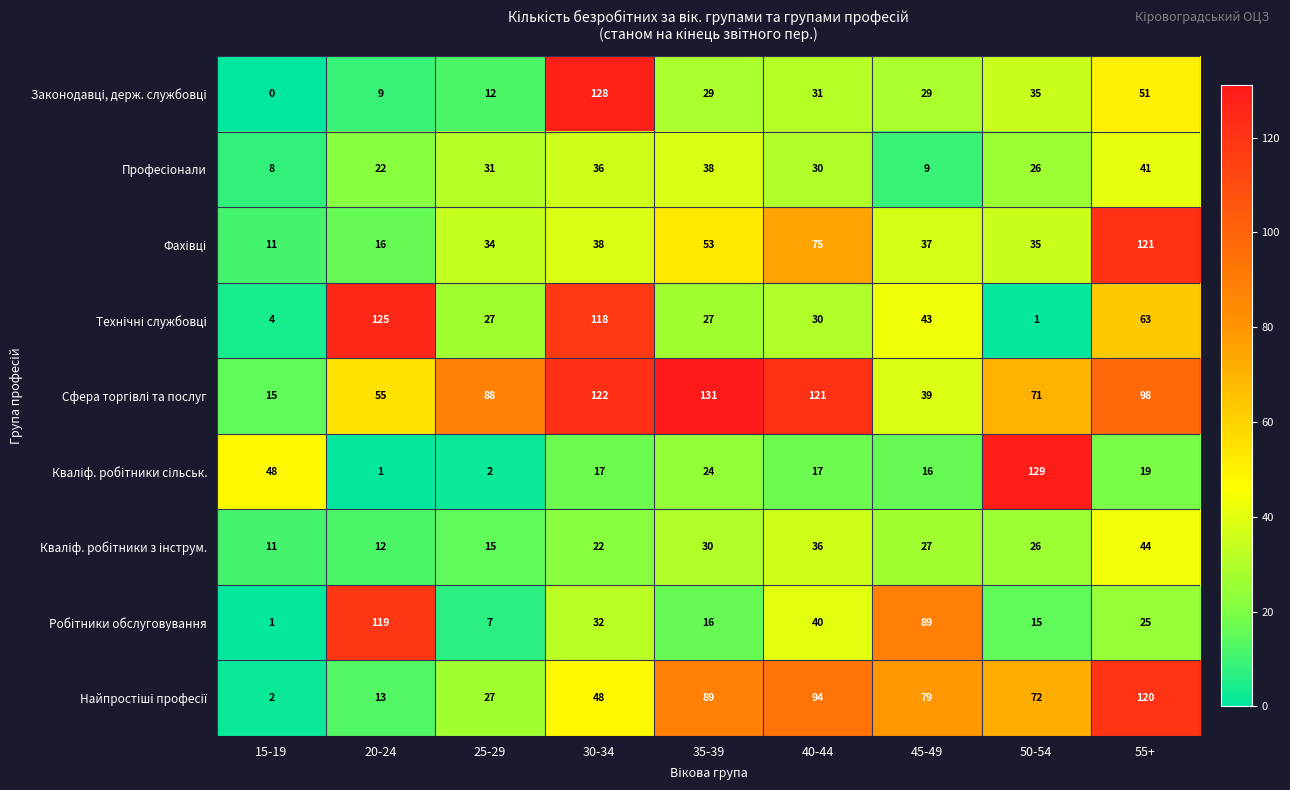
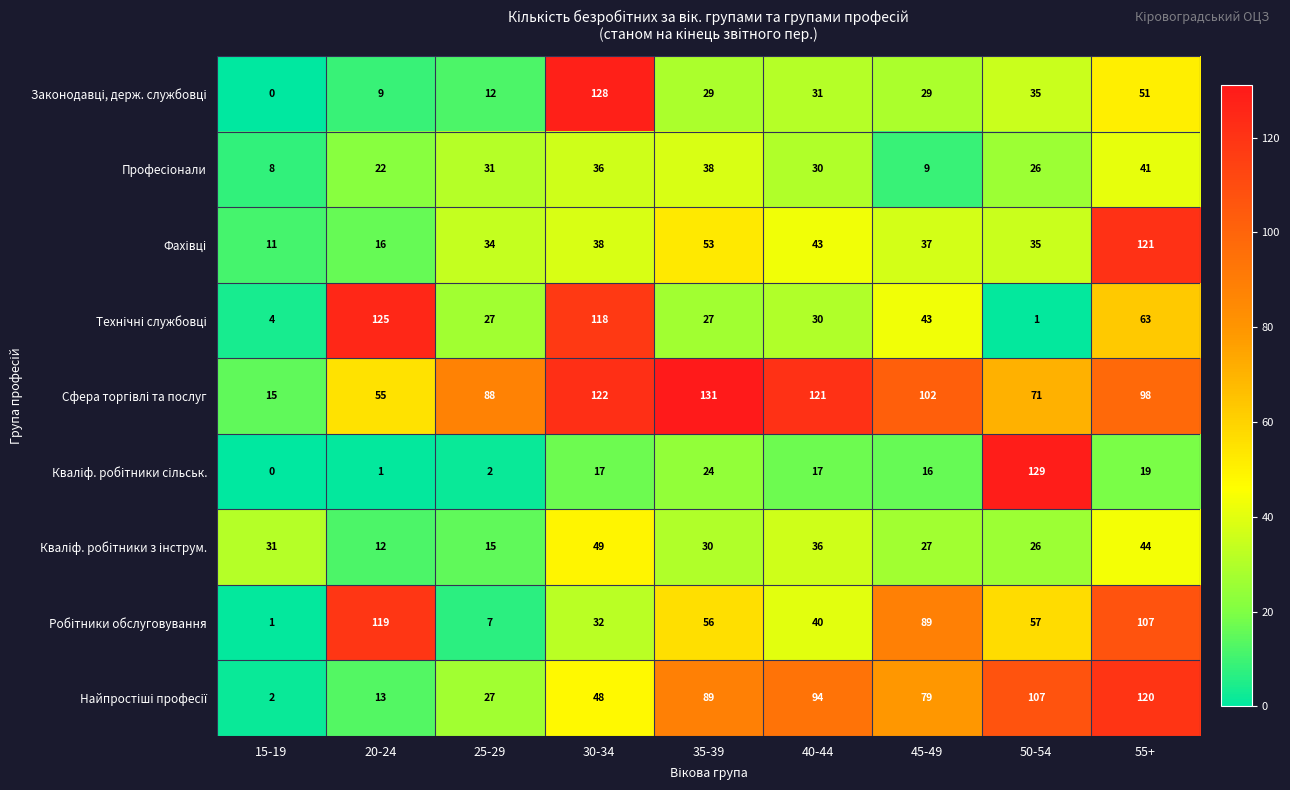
Фахівці, 40-44: 75 -> 43
Сфера торгівлі та послуг, 45-49: 39 -> 102
Кваліф. робітники сільськ., 15-19: 48 -> 0
Кваліф. робітники з інструм., 15-19: 11 -> 31
Кваліф. робітники з інструм., 30-34: 22 -> 49
Робітники обслуговування, 35-39: 16 -> 56
Робітники обслуговування, 50-54: 15 -> 57
Робітники обслуговування, 55+: 25 -> 107
Найпростіші професії, 50-54: 72 -> 107
